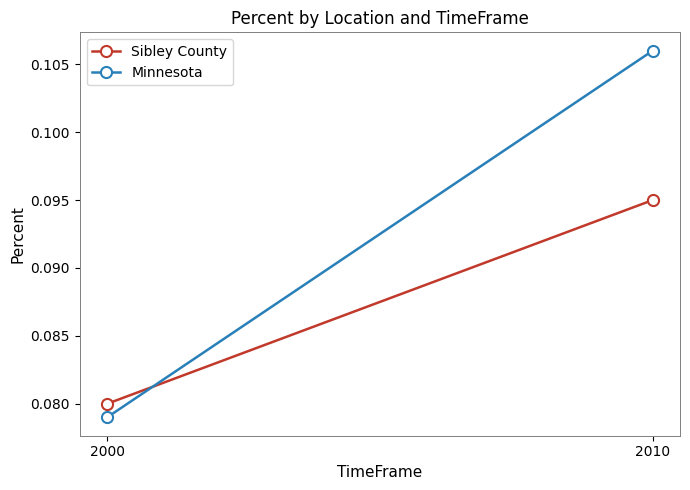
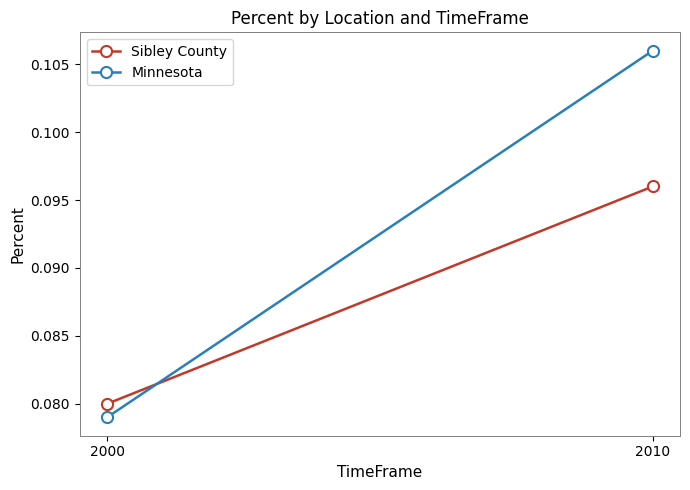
Sibley County, 2010: 0.095 -> 0.096
